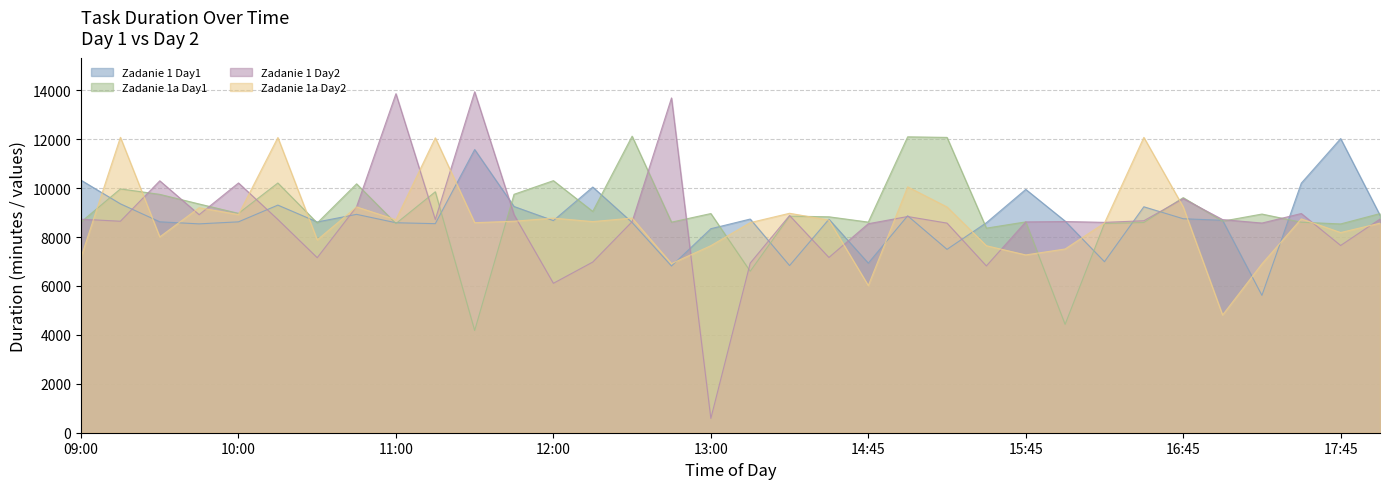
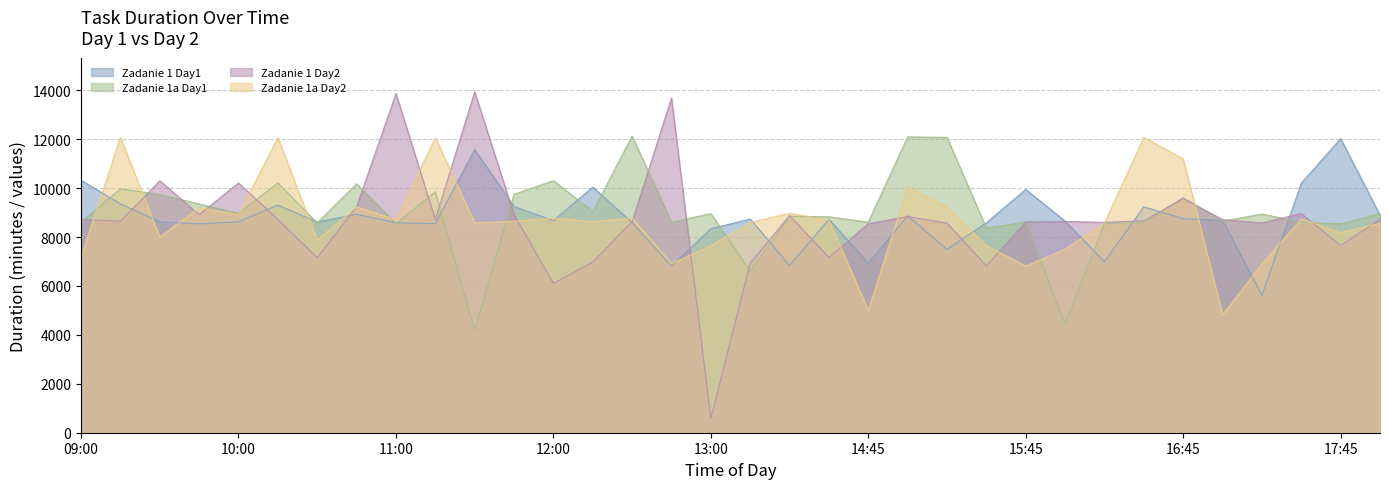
Zadanie 1a Day2, 14:45: 6000 -> 5000
Zadanie 1a Day2, 15:45: 7300 -> 6800
Zadanie 1a Day2, 16:45: 9200 -> 11200
